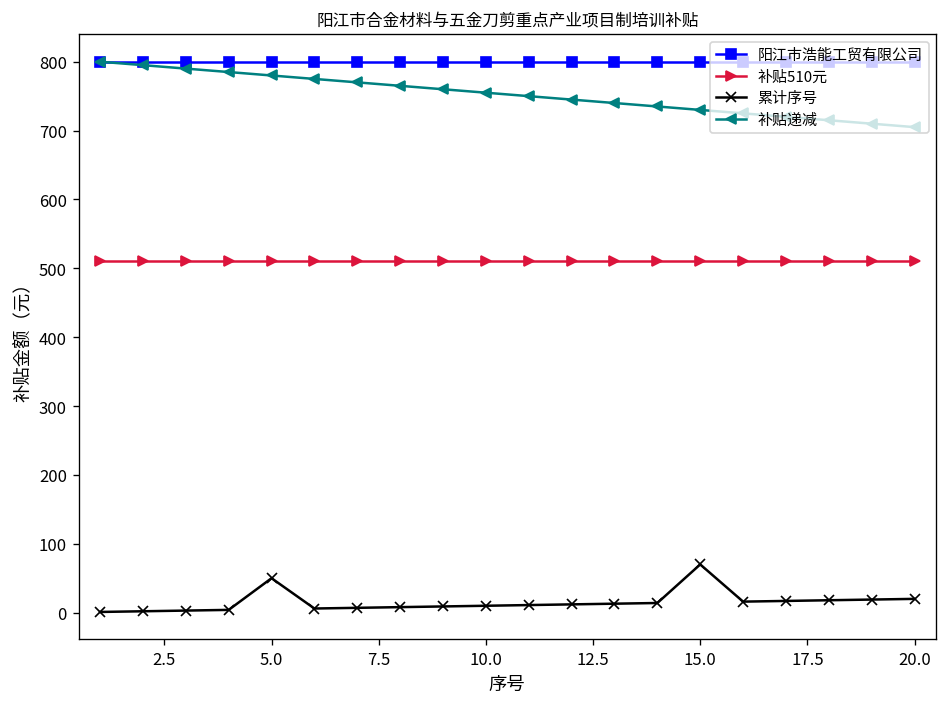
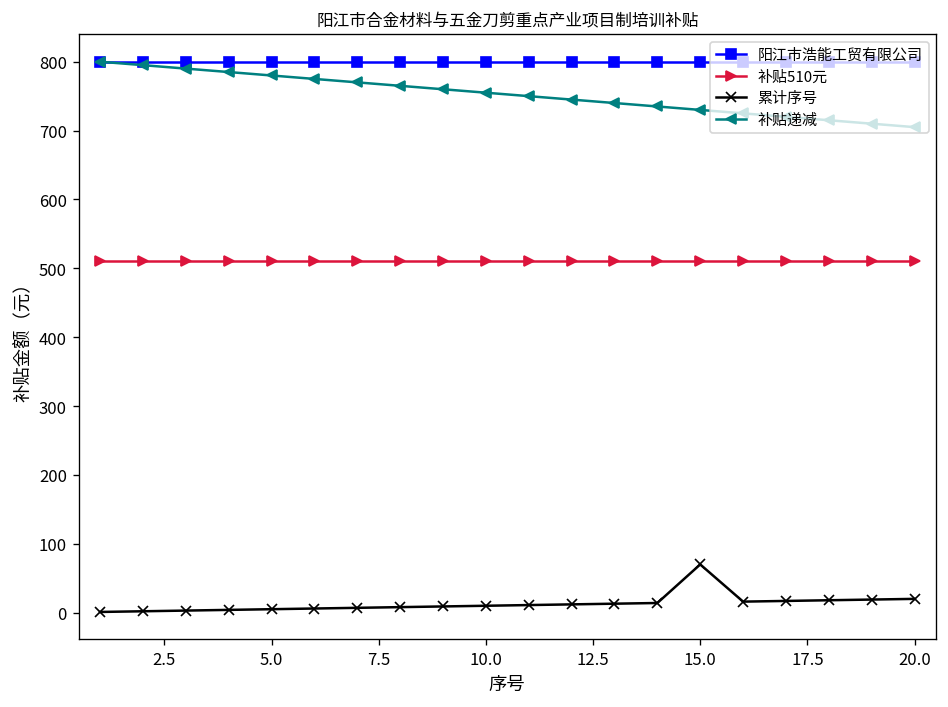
累计序号, 5.0: 50 -> 10
